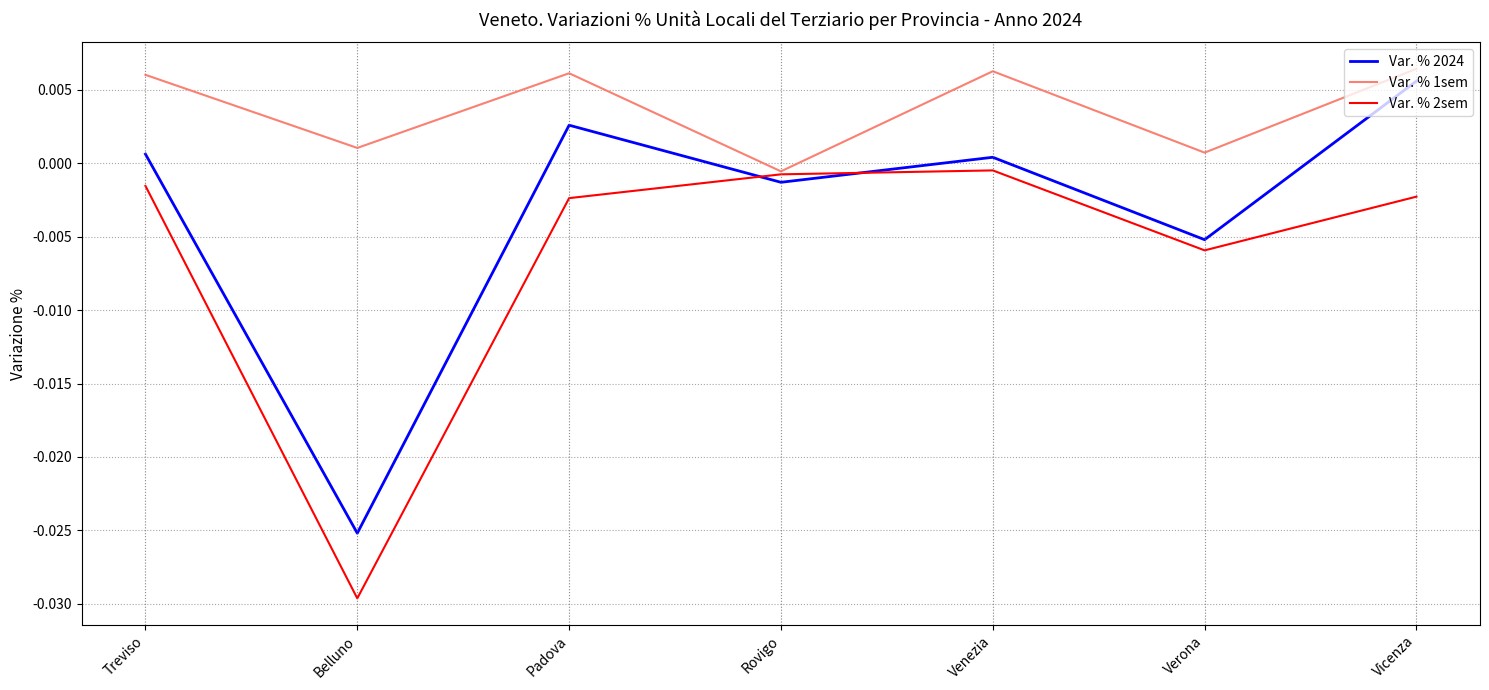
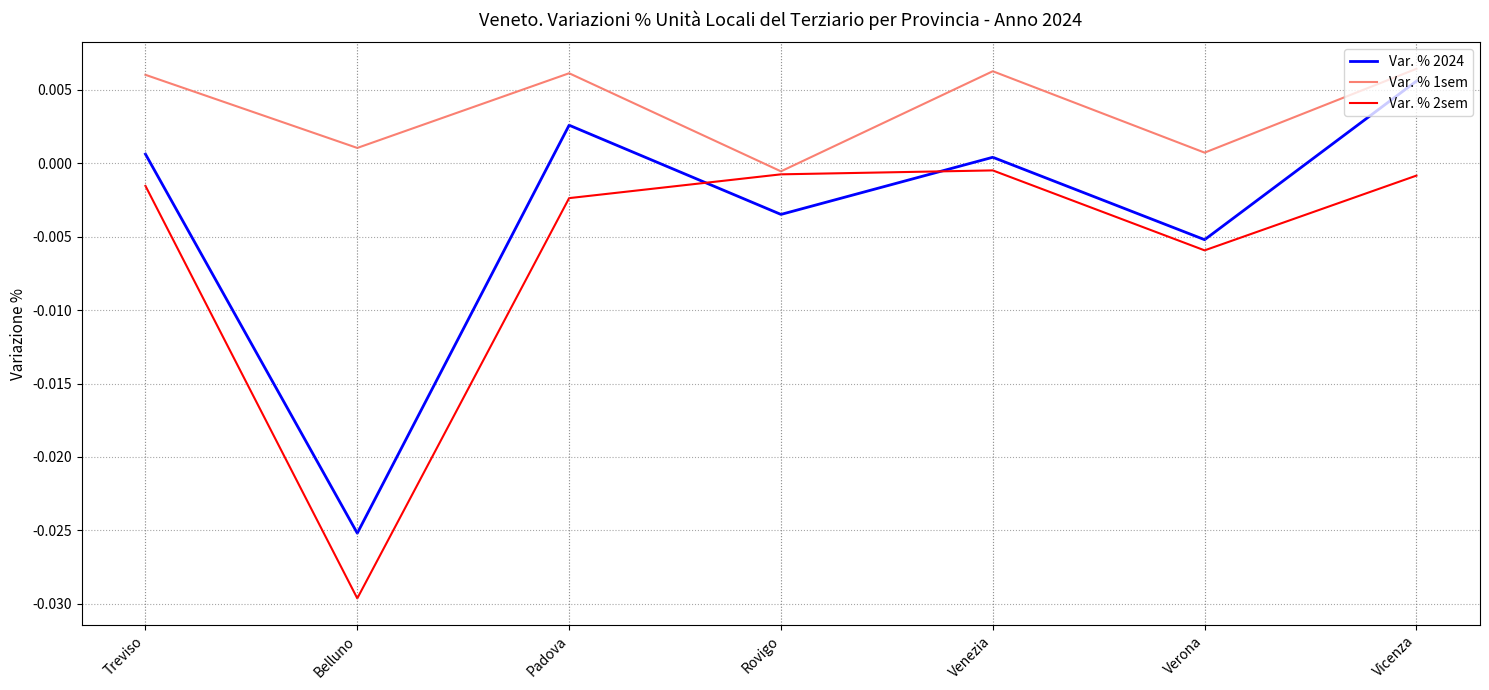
Var. % 2024, Rovigo: -0.0013 -> -0.0035
Var. % 2sem, Vicenza: -0.0023 -> -0.0008
